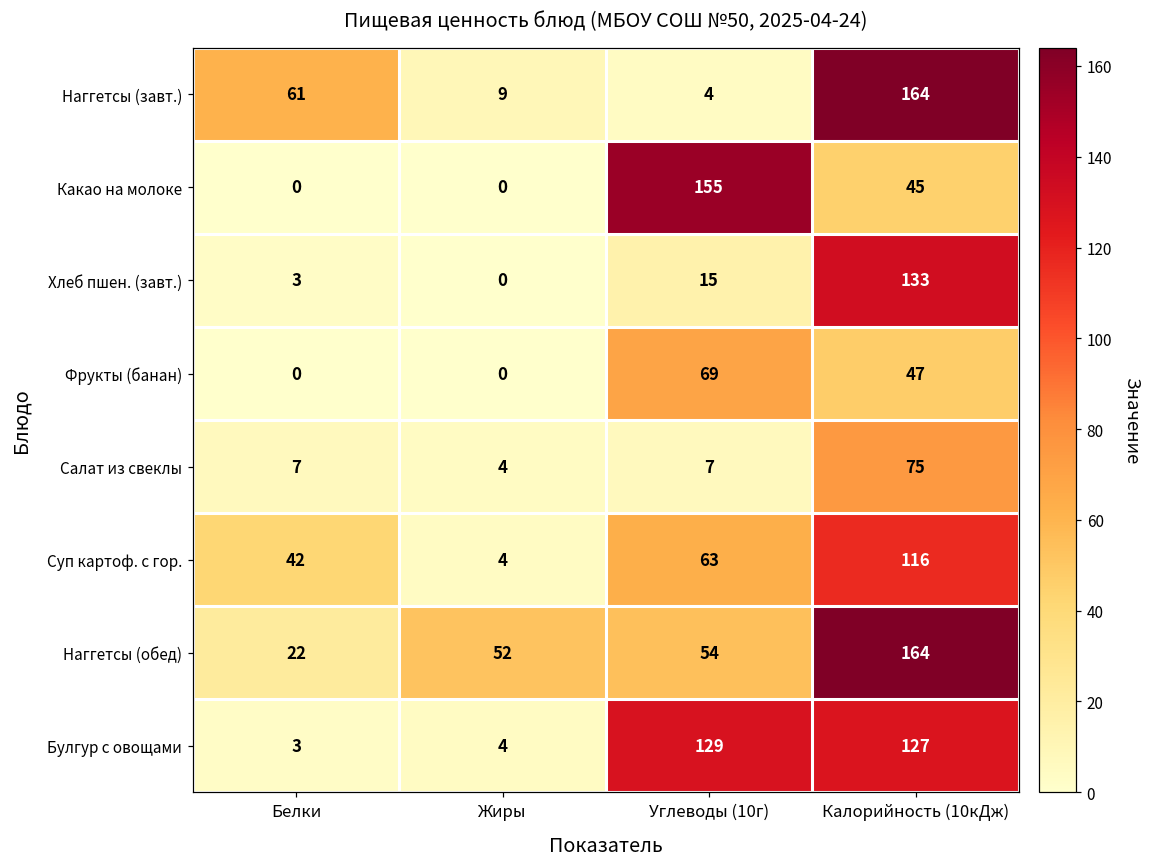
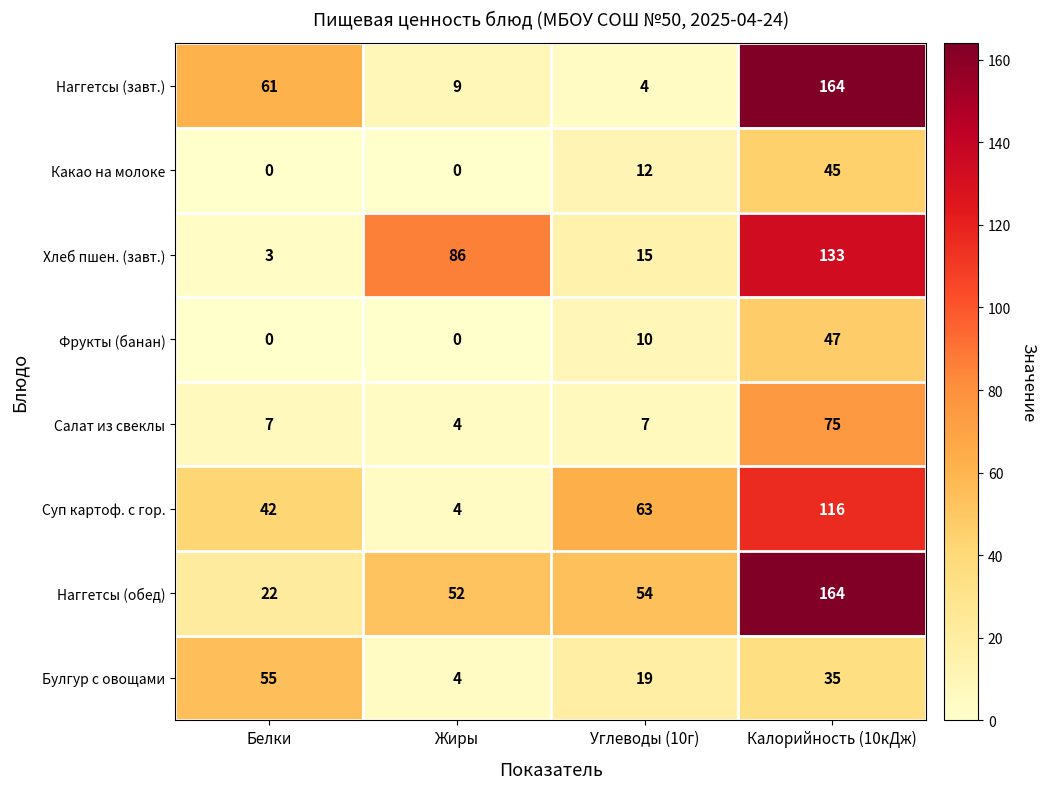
Какао на молоке, Углеводы (10г): 155 -> 12
Хлеб пшен. (завт.), Жиры: 0 -> 86
Фрукты (банан), Углеводы (10г): 69 -> 10
Булгур с овощами, Белки: 3 -> 55
Булгур с овощами, Углеводы (10г): 129 -> 19
Булгур с овощами, Калорийность (10кДж): 127 -> 35
